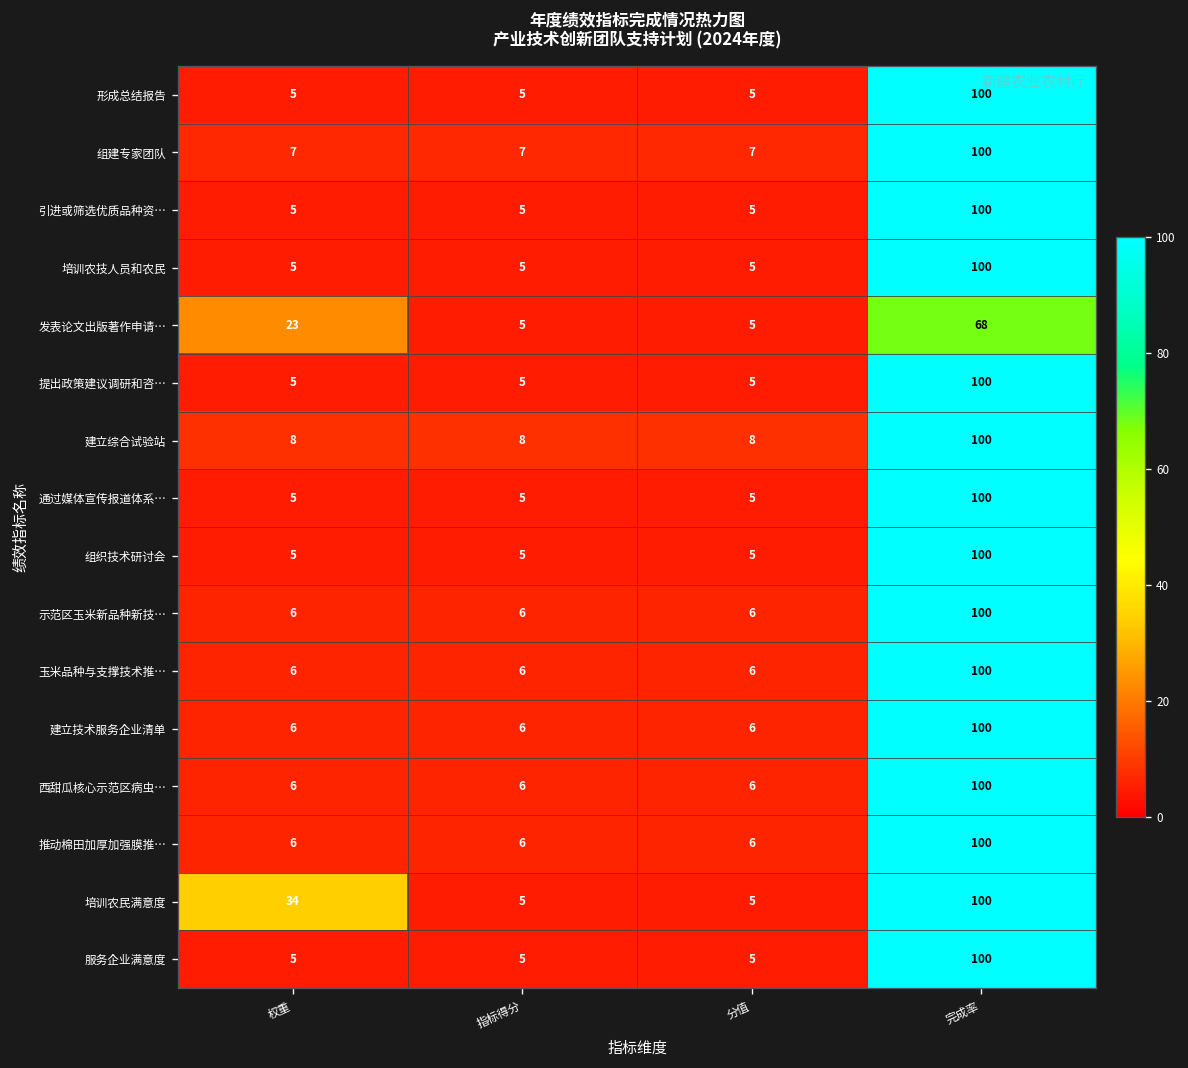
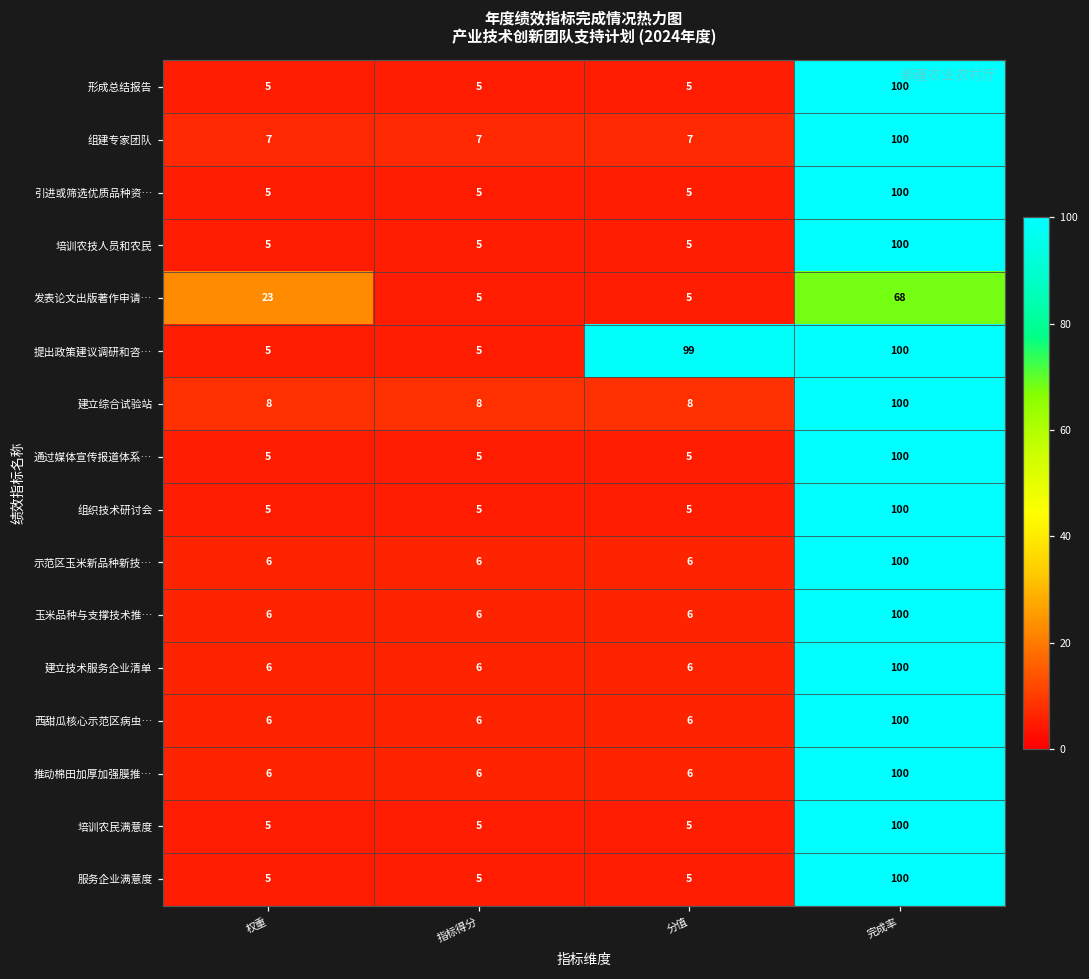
提出政策建议调研和咨…, 分值: 5 -> 99
培训农民满意度, 权重: 34 -> 5
